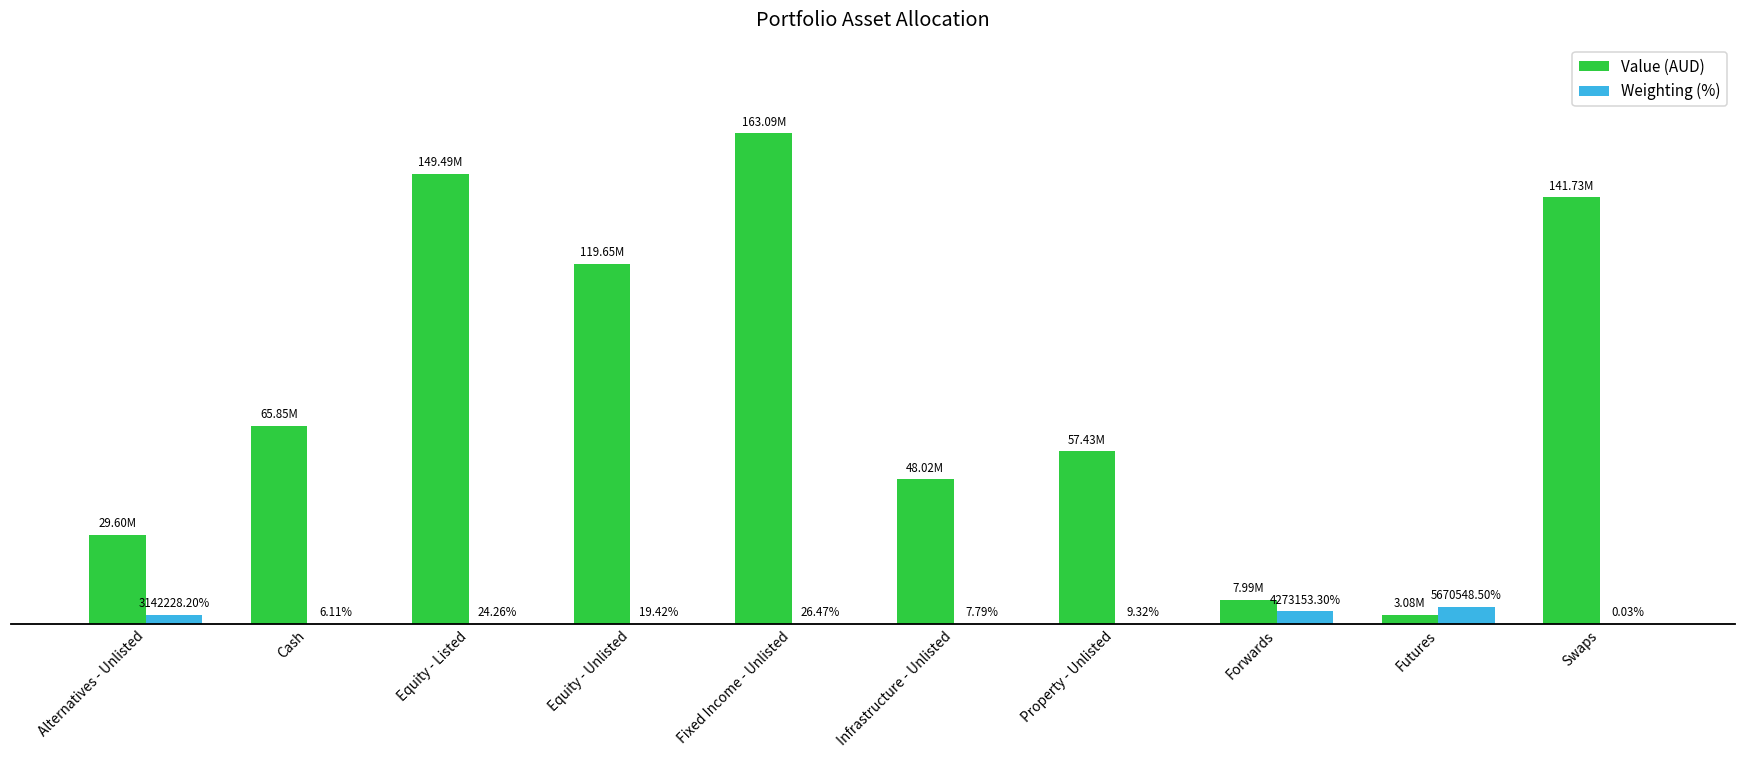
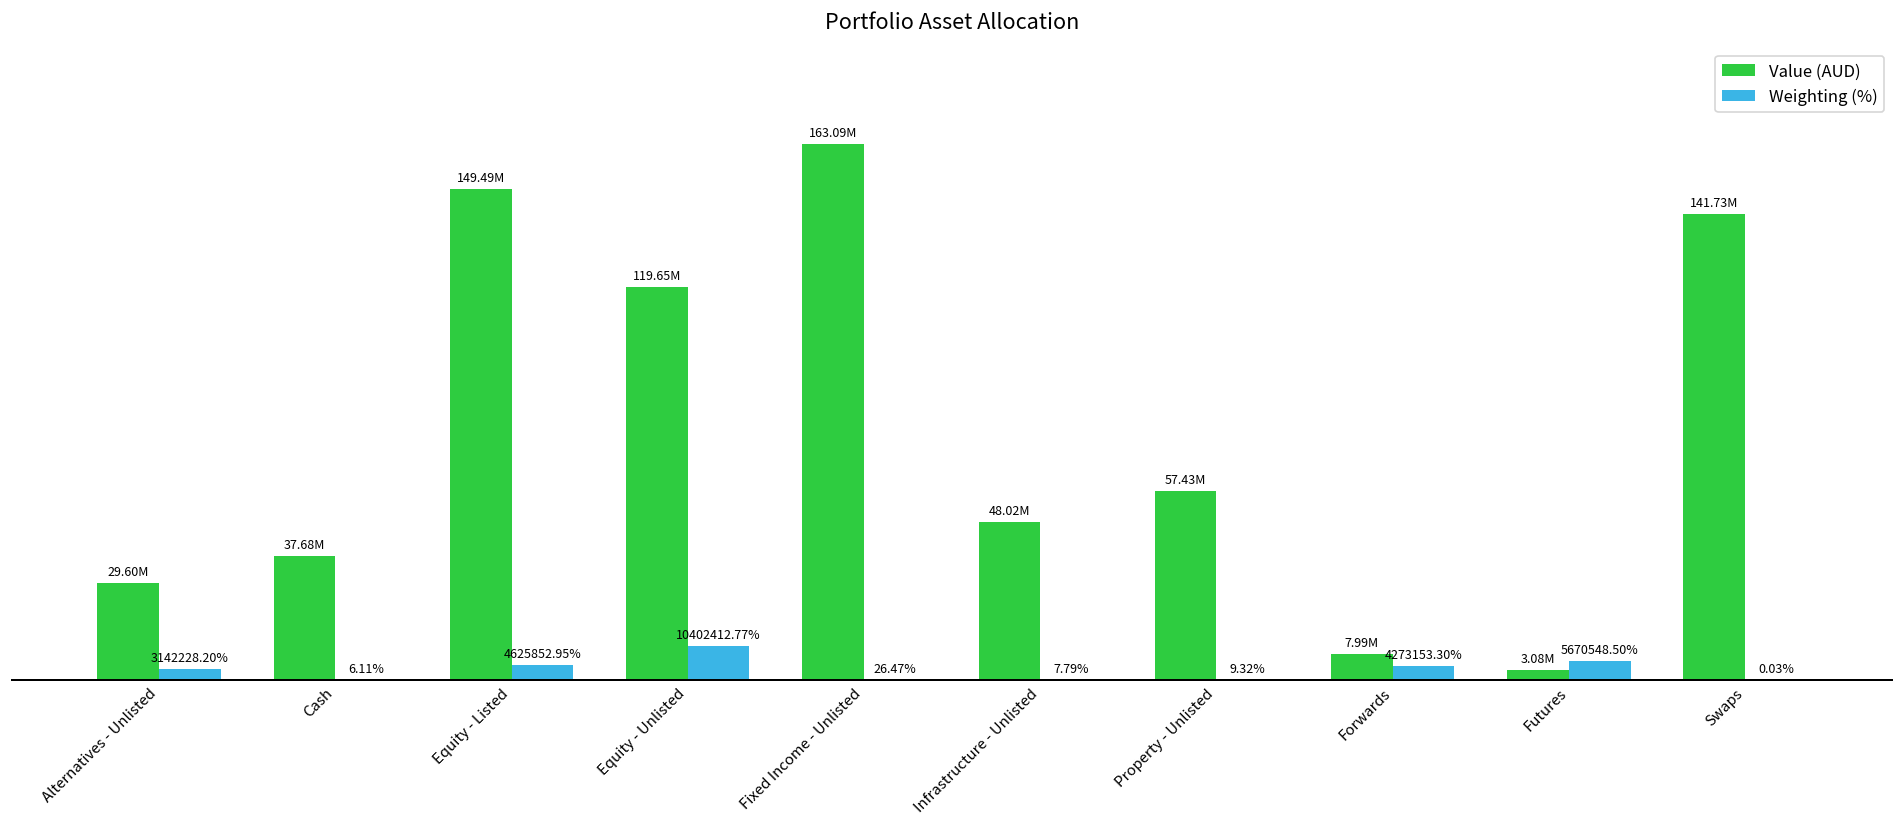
Value (AUD), Cash: 65.85M -> 37.68M
Weighting (%), Equity - Listed: 24.26% -> 4625852.95%
Weighting (%), Equity - Unlisted: 19.42% -> 10402412.77%
